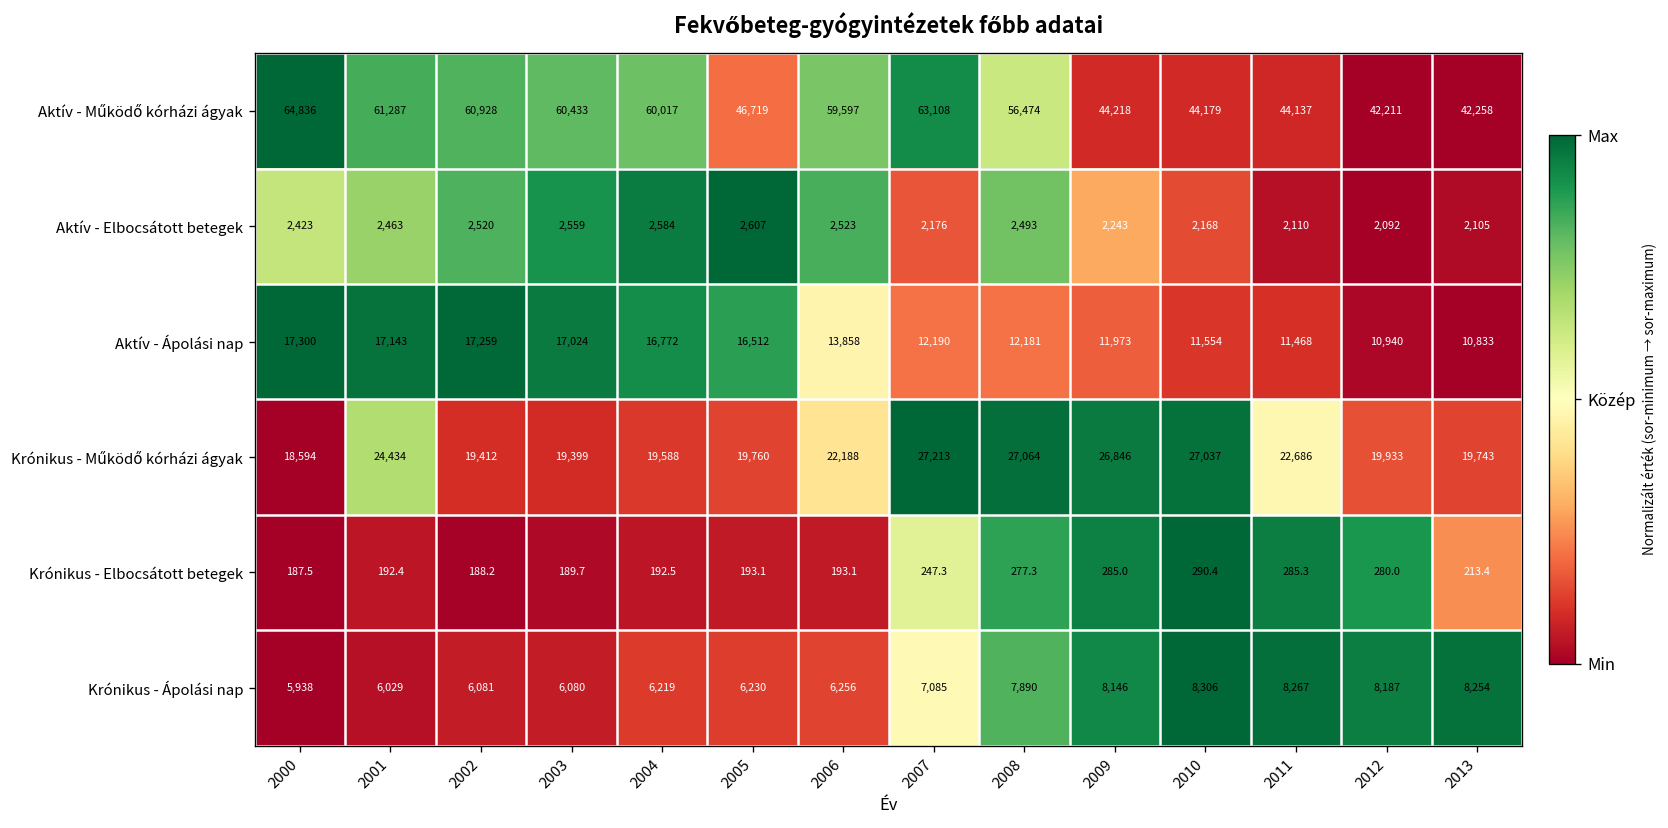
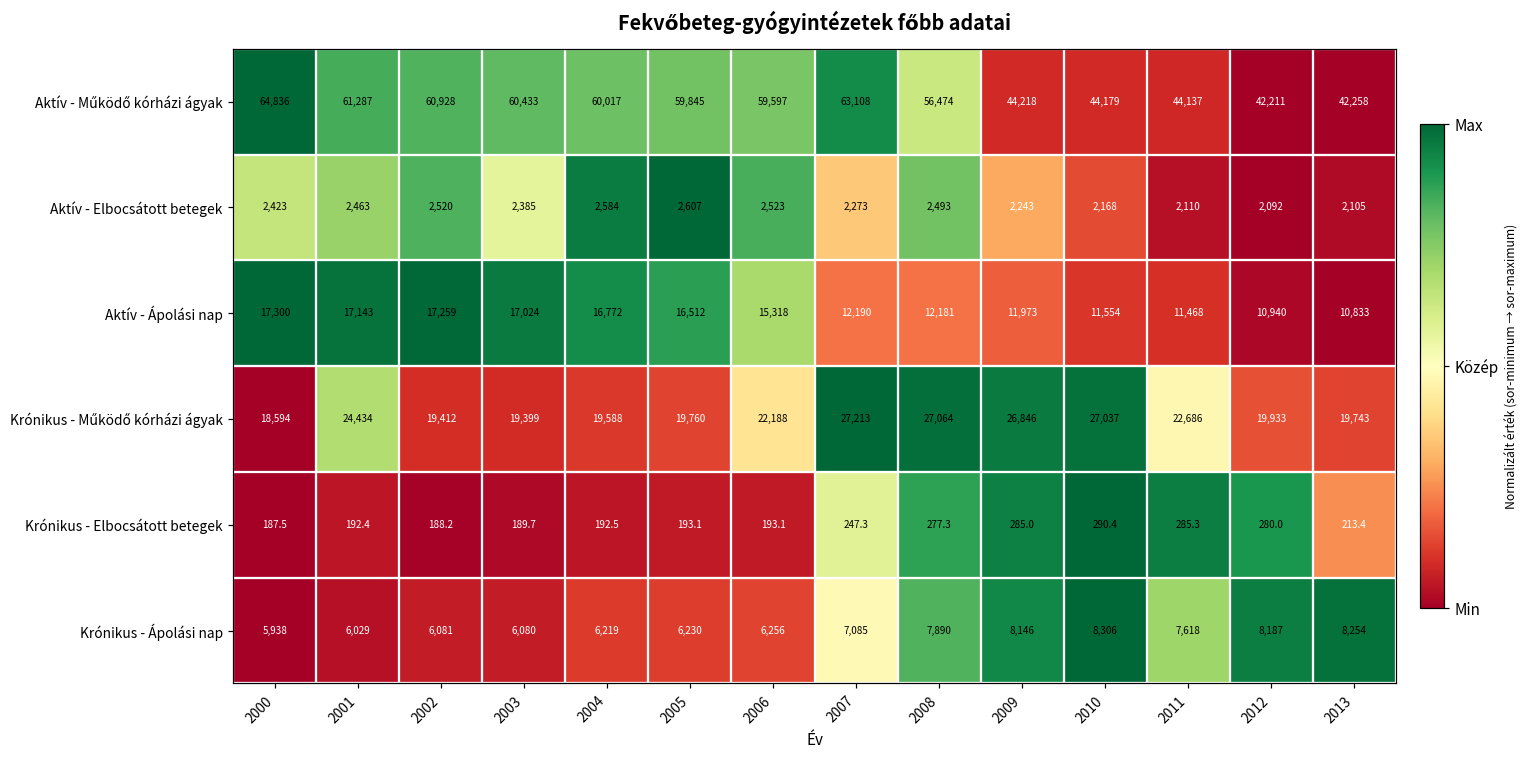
Aktív - Működő kórházi ágyak, 2005: 46,719 -> 59,845
Aktív - Elbocsátott betegek, 2003: 2,559 -> 2,385
Aktív - Elbocsátott betegek, 2007: 2,176 -> 2,273
Aktív - Ápolási nap, 2006: 13,858 -> 15,318
Krónikus - Ápolási nap, 2011: 8,267 -> 7,618
